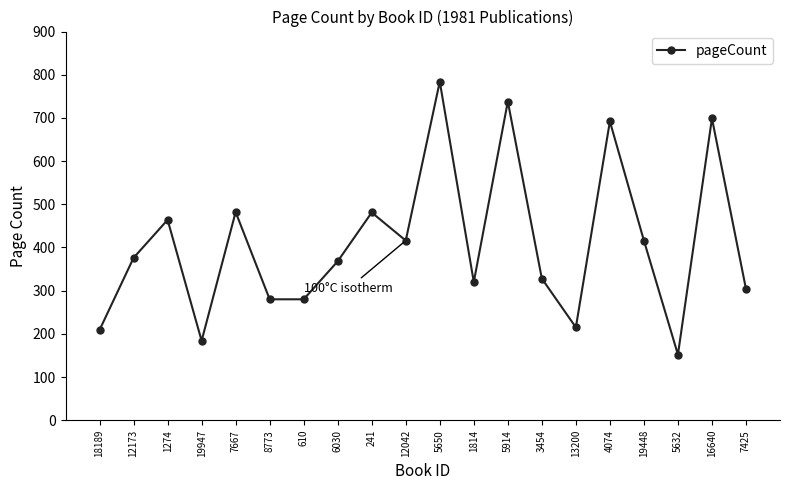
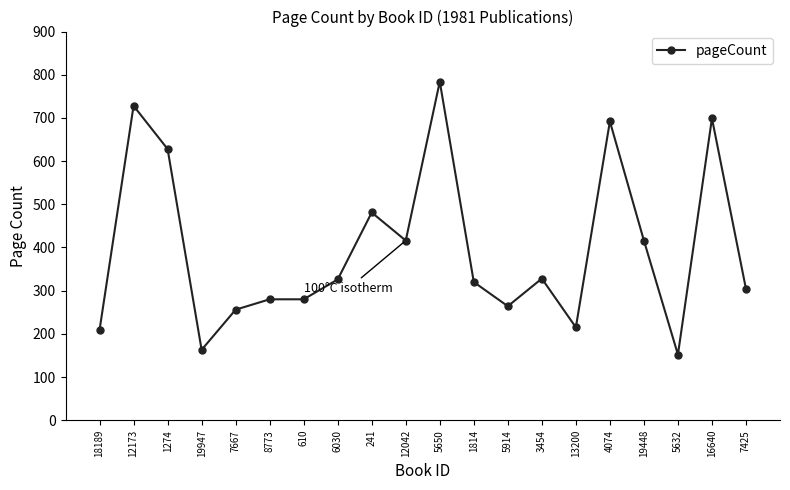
12173: 380 -> 730
1274: 460 -> 630
19947: 180 -> 160
7667: 480 -> 260
6030: 370 -> 330
5914: 740 -> 260
